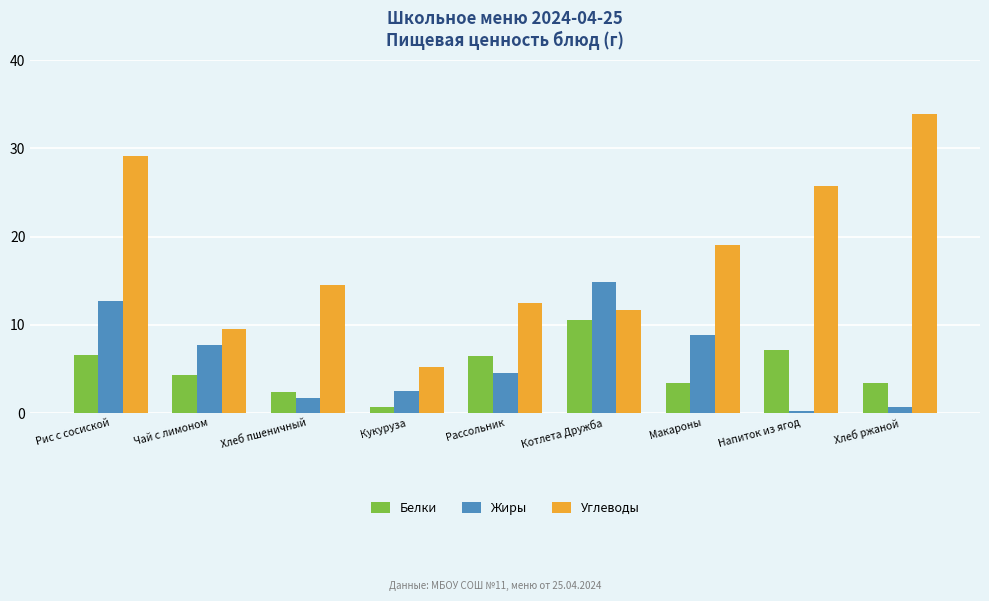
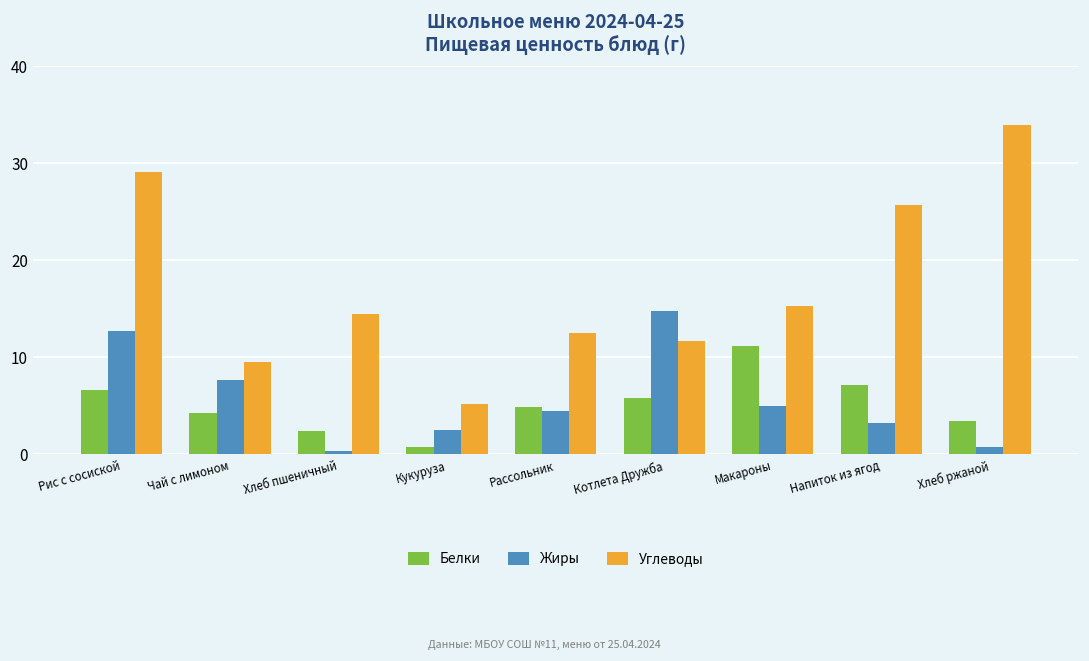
Жиры, Хлеб пшеничный: 2 -> 0
Белки, Рассольник: 7 -> 5
Белки, Котлета Дружба: 11 -> 6
Белки, Макароны: 3 -> 11
Жиры, Макароны: 9 -> 5
Углеводы, Макароны: 19 -> 15
Жиры, Напиток из ягод: 0 -> 3
